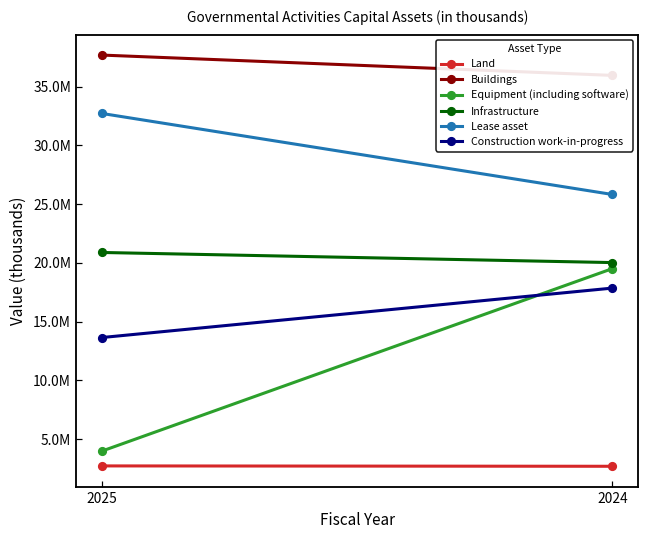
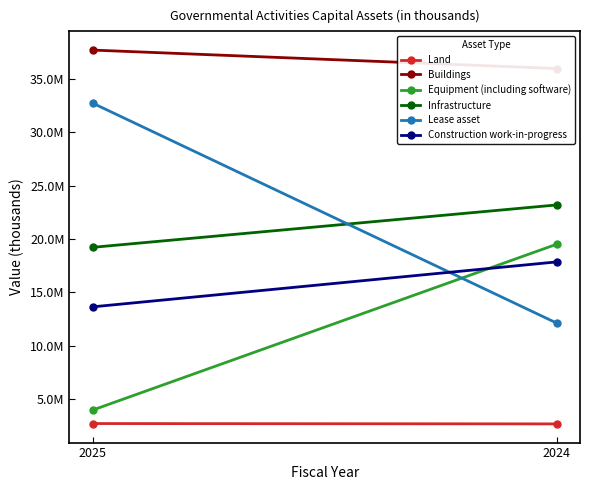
Infrastructure, 2025: 20900000 -> 19200000
Infrastructure, 2024: 20000000 -> 23200000
Lease asset, 2024: 25800000 -> 12100000
